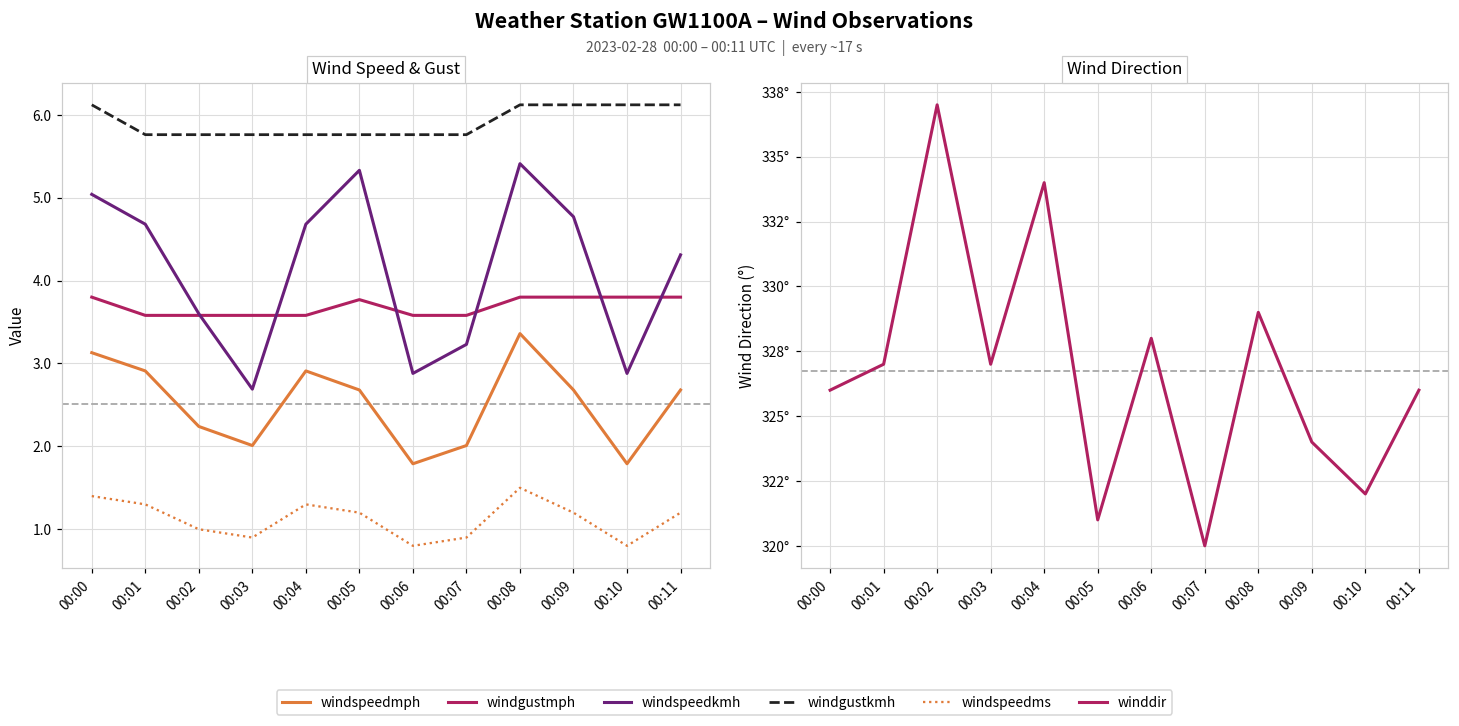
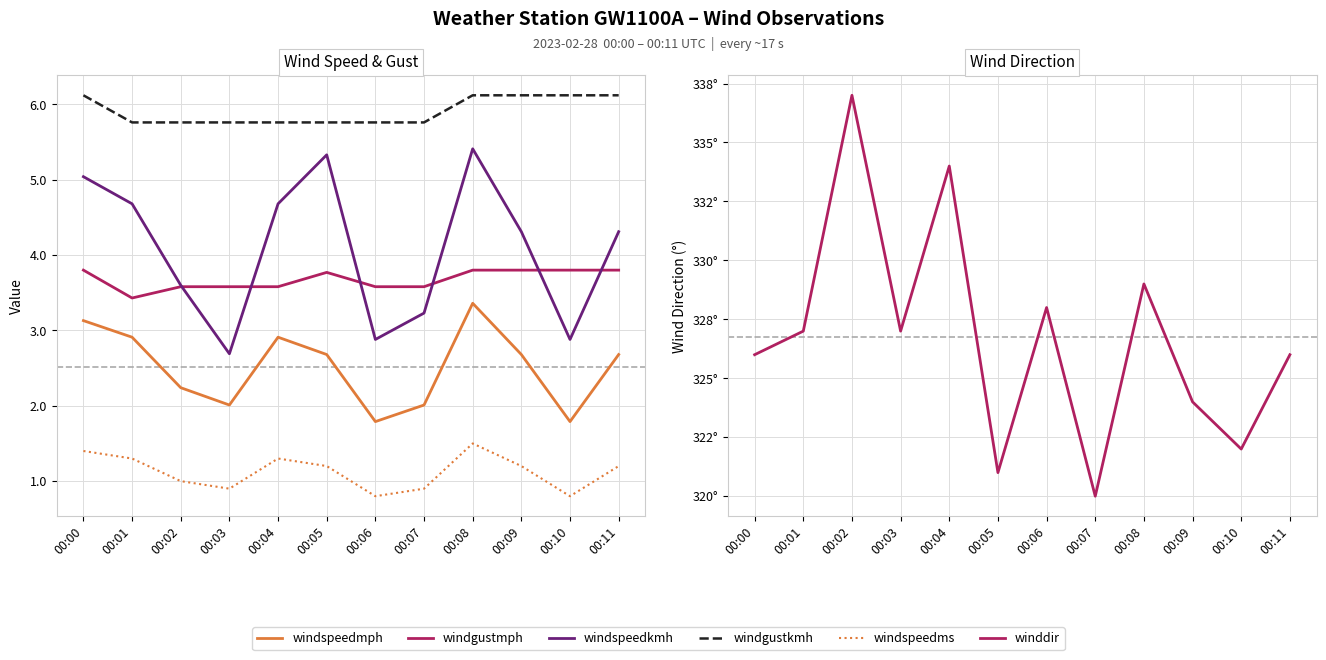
Wind Speed & Gust, windgustmph, 00:01: 3.6 -> 3.4
Wind Speed & Gust, windspeedkmh, 00:09: 4.8 -> 4.3
